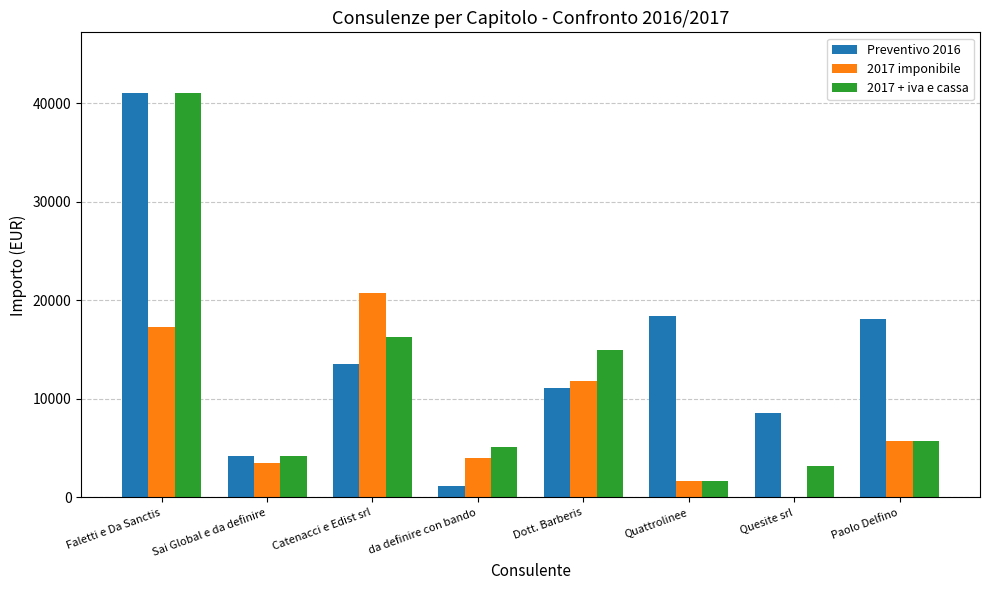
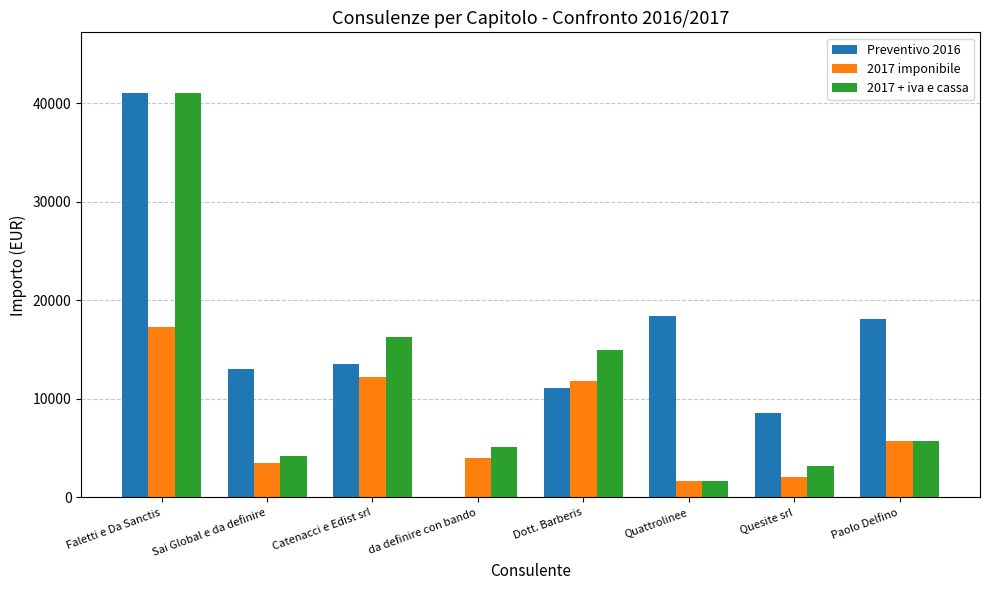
Preventivo 2016, Sai Global e da definire: 4000 -> 13000
2017 imponibile, Catenacci e Edist srl: 21000 -> 12000
Preventivo 2016, da definire con bando: 1000 -> 0
2017 imponibile, Quesite srl: 0 -> 2000
